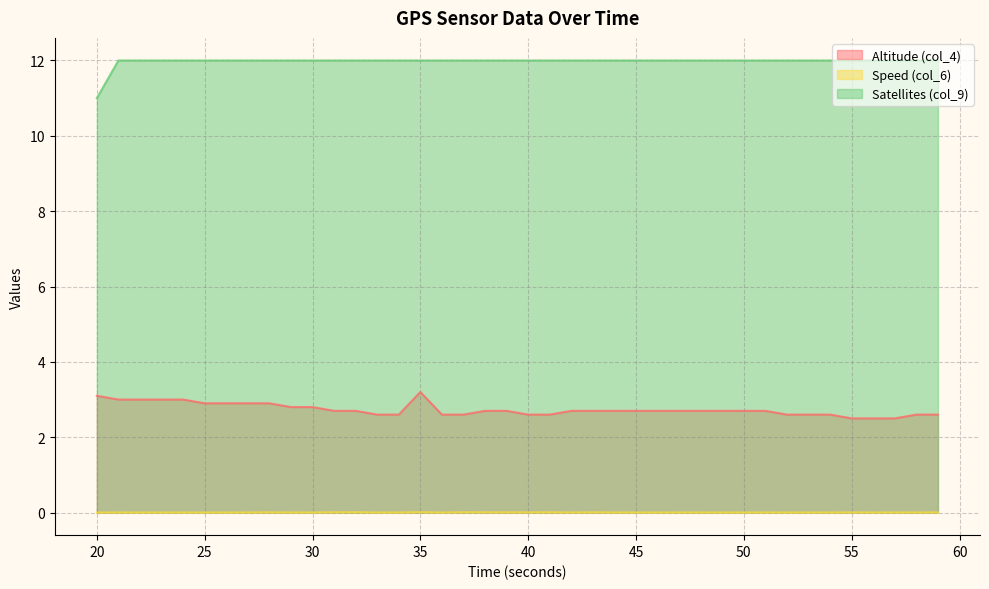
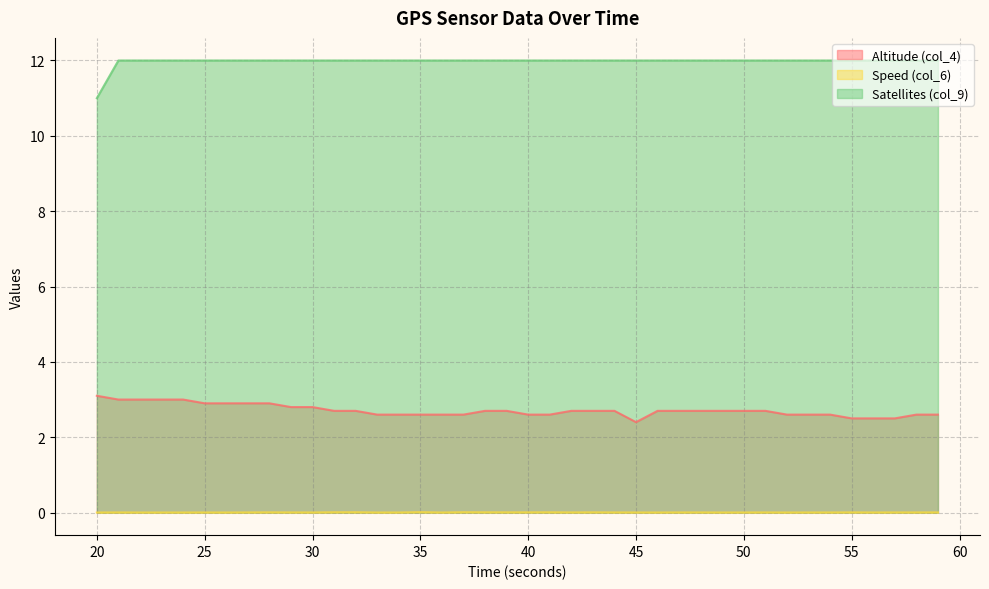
Altitude (col_4), 35: 3.2 -> 2.6
Altitude (col_4), 45: 2.7 -> 2.4
